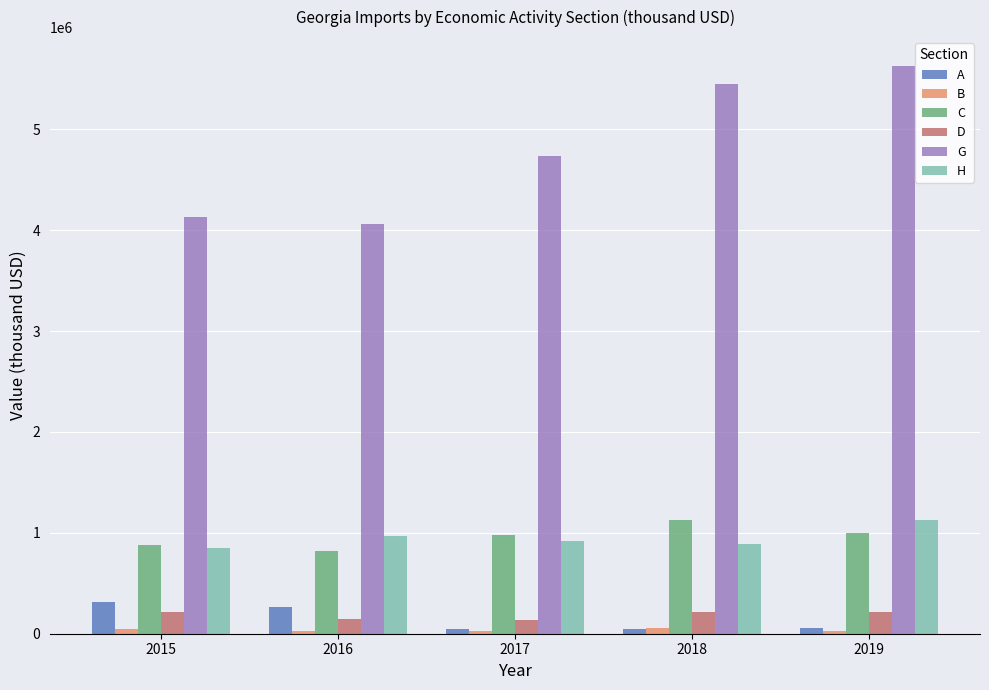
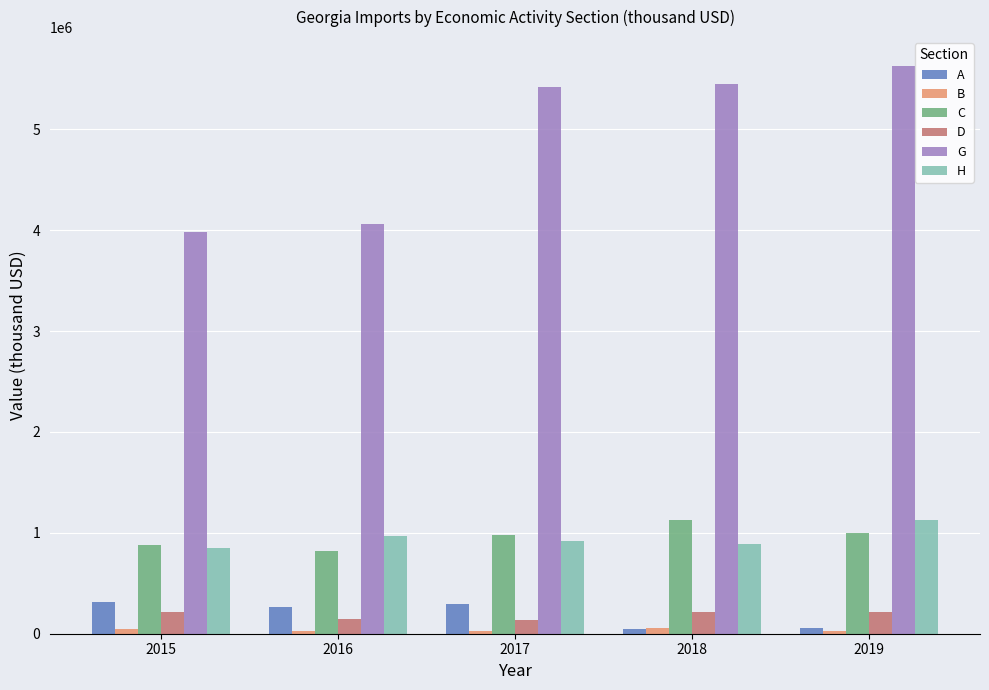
G, 2015: 4130000 -> 3980000
A, 2017: 50000 -> 290000
G, 2017: 4740000 -> 5420000
